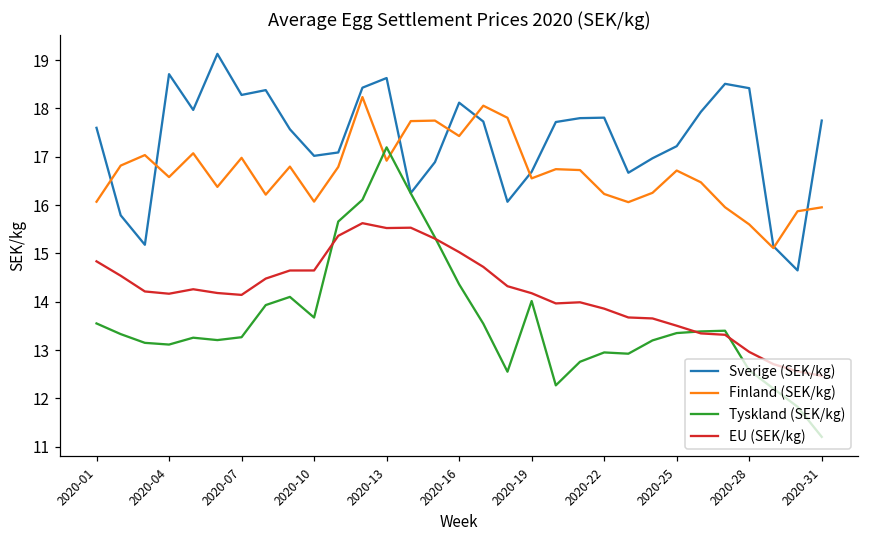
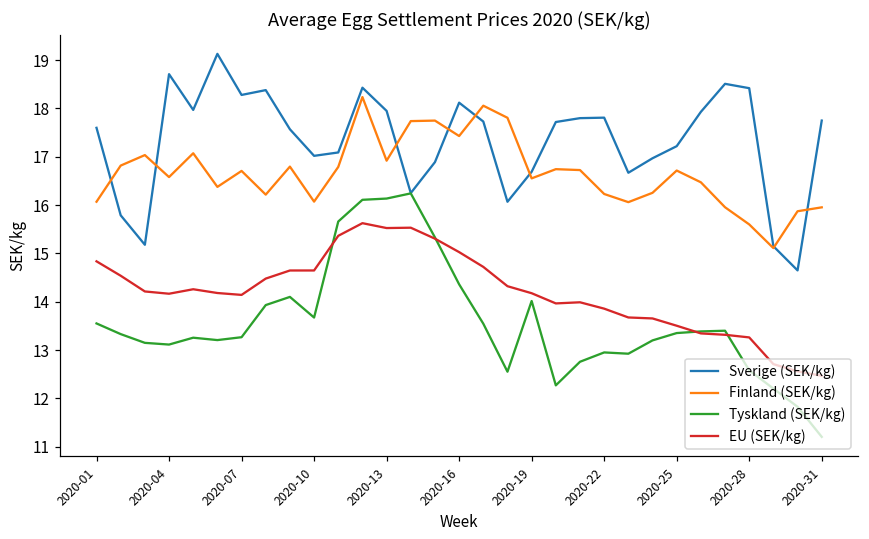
Finland (SEK/kg), 2020-07: 17.0 -> 16.7
Sverige (SEK/kg), 2020-13: 18.6 -> 18.0
Tyskland (SEK/kg), 2020-13: 17.2 -> 16.1
EU (SEK/kg), 2020-28: 13.0 -> 13.3
